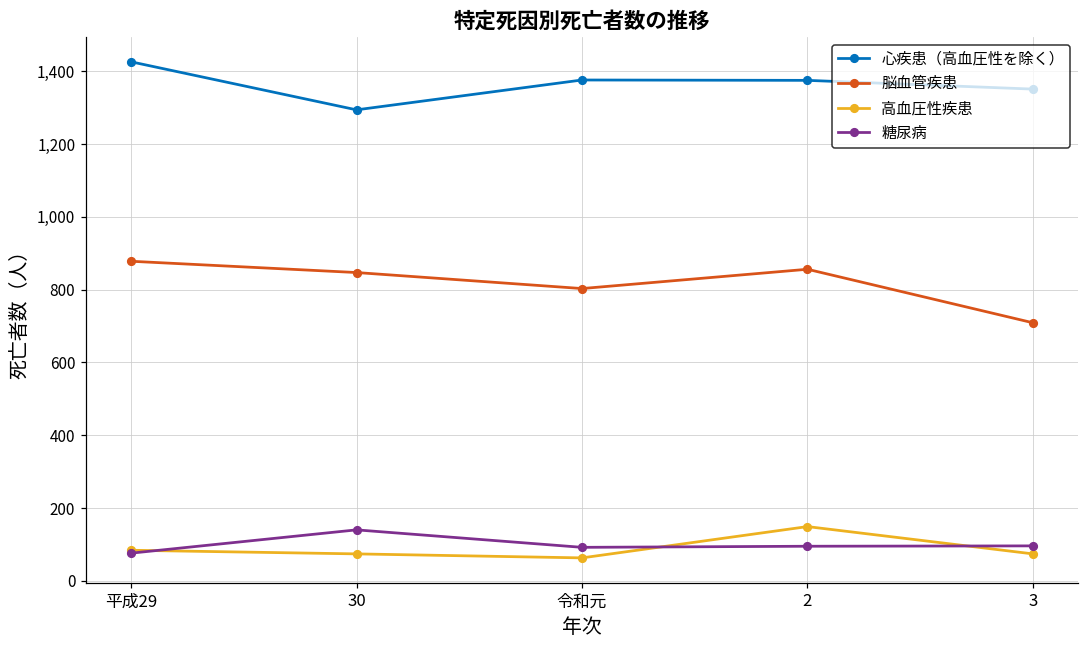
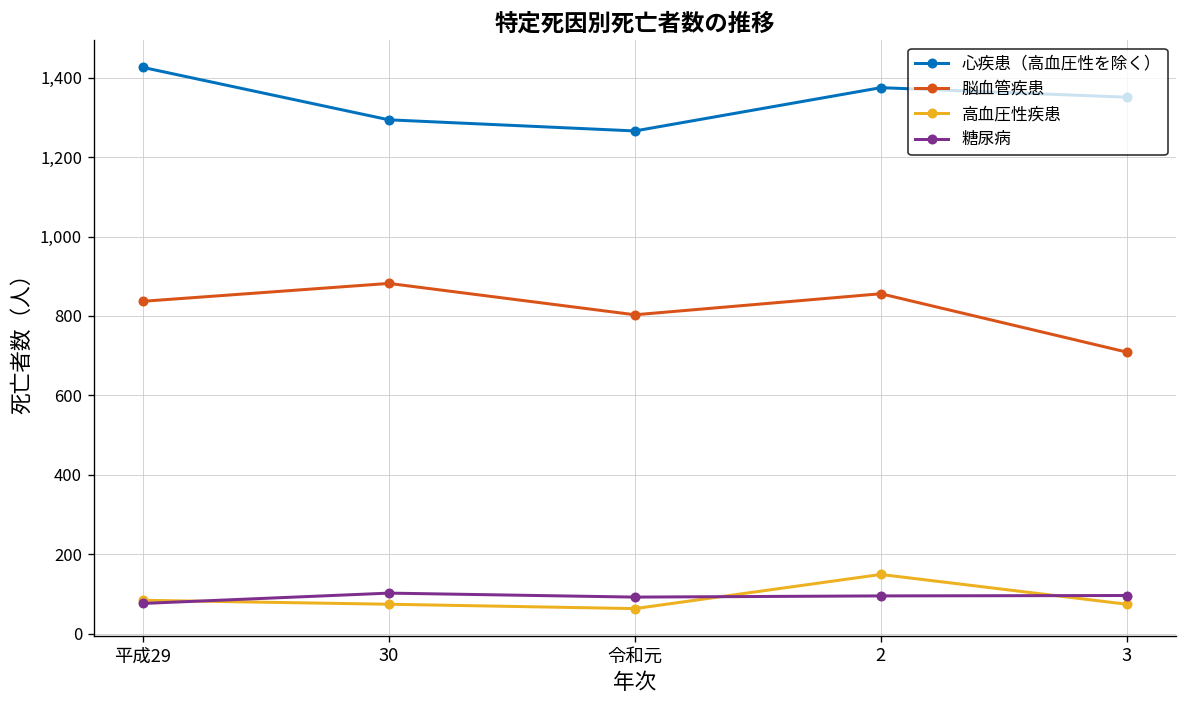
脳血管疾患, 平成29: 880 -> 840
脳血管疾患, 30: 850 -> 880
糖尿病, 30: 140 -> 100
心疾患（高血圧性を除く）, 令和元: 1,380 -> 1,270
